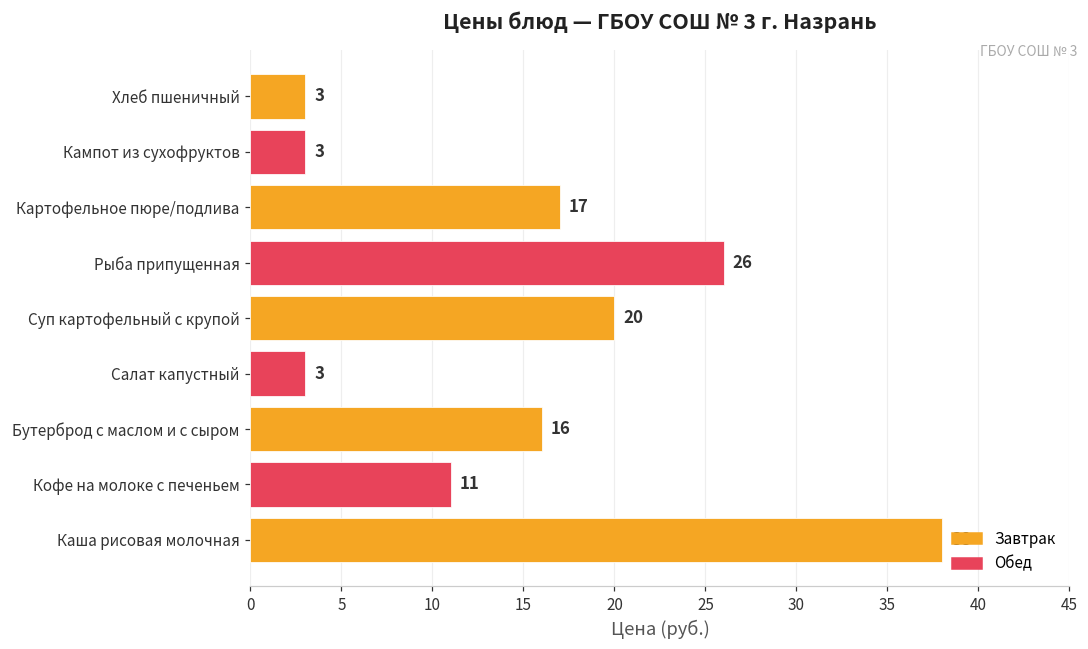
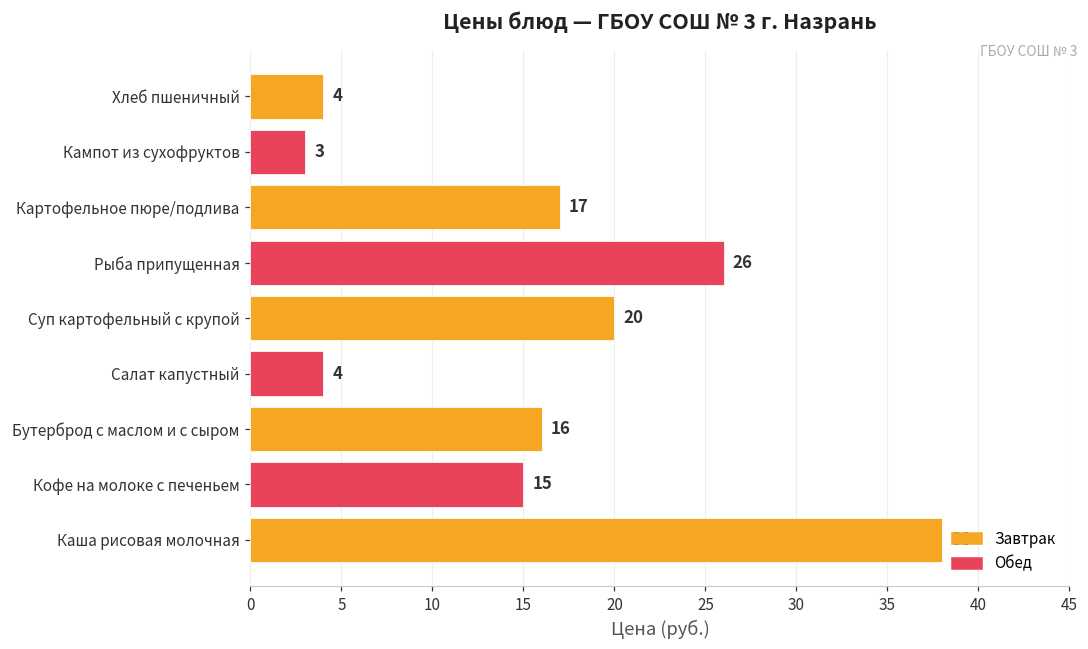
Хлеб пшеничный: 3 -> 4
Салат капустный: 3 -> 4
Кофе на молоке с печеньем: 11 -> 15
